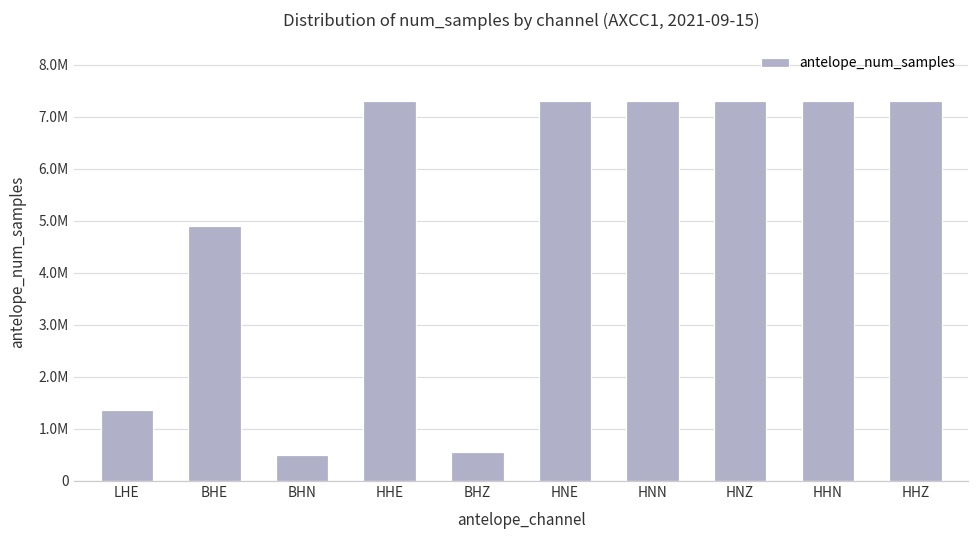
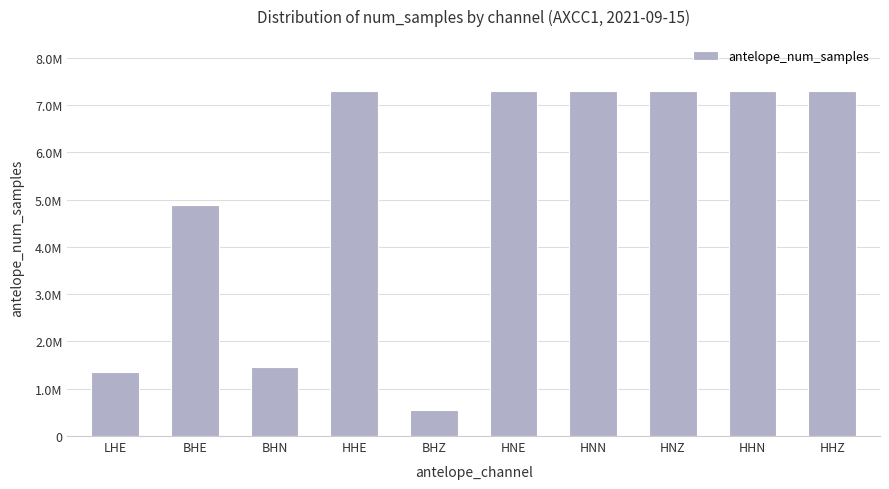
BHN: 500000 -> 1500000
